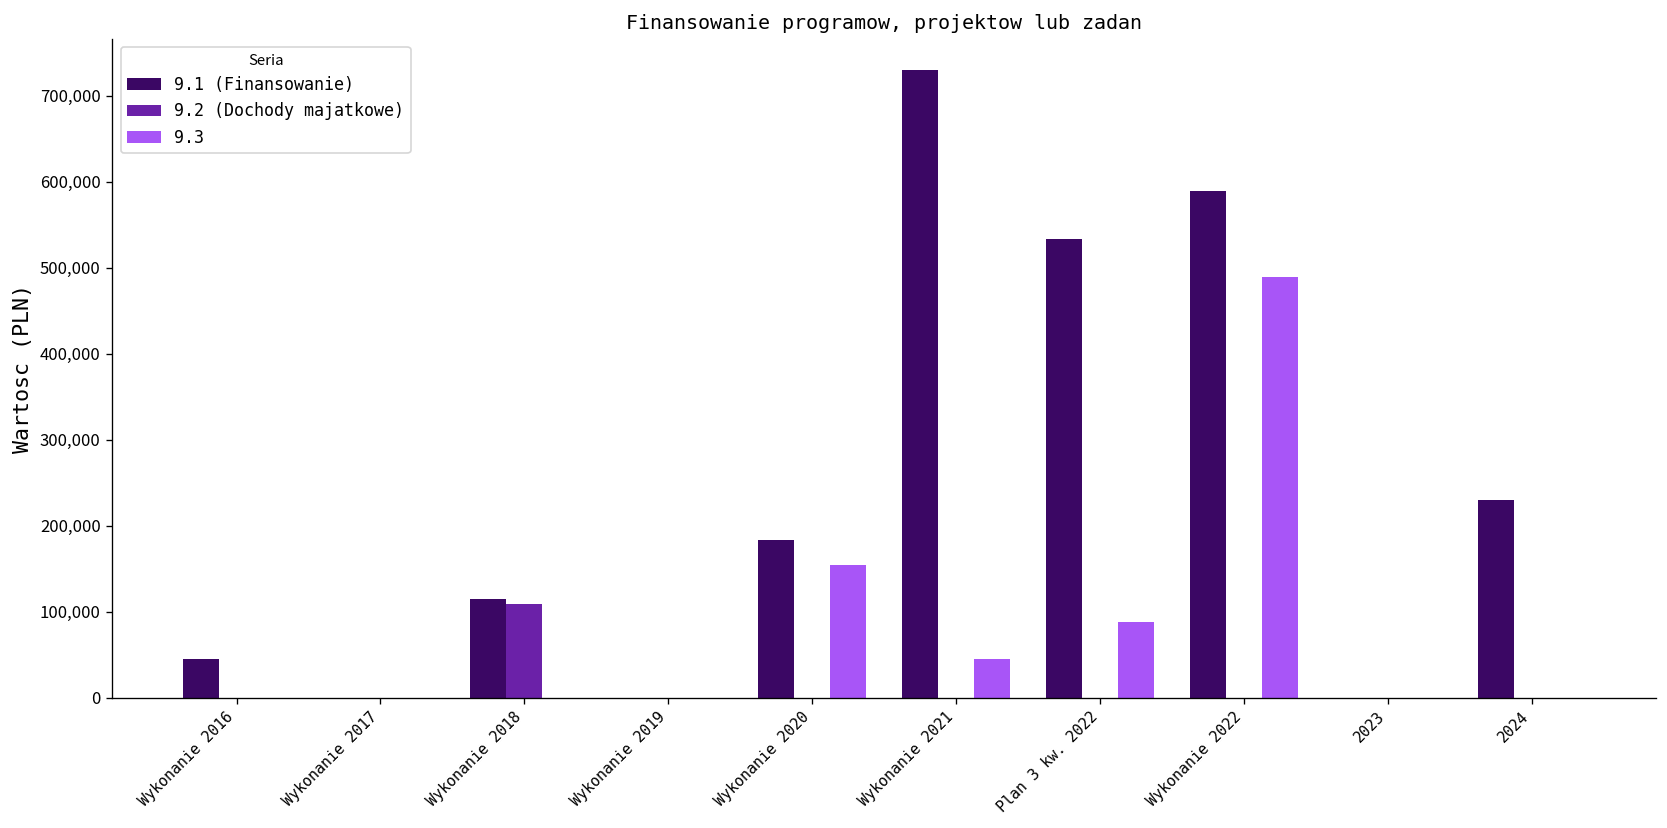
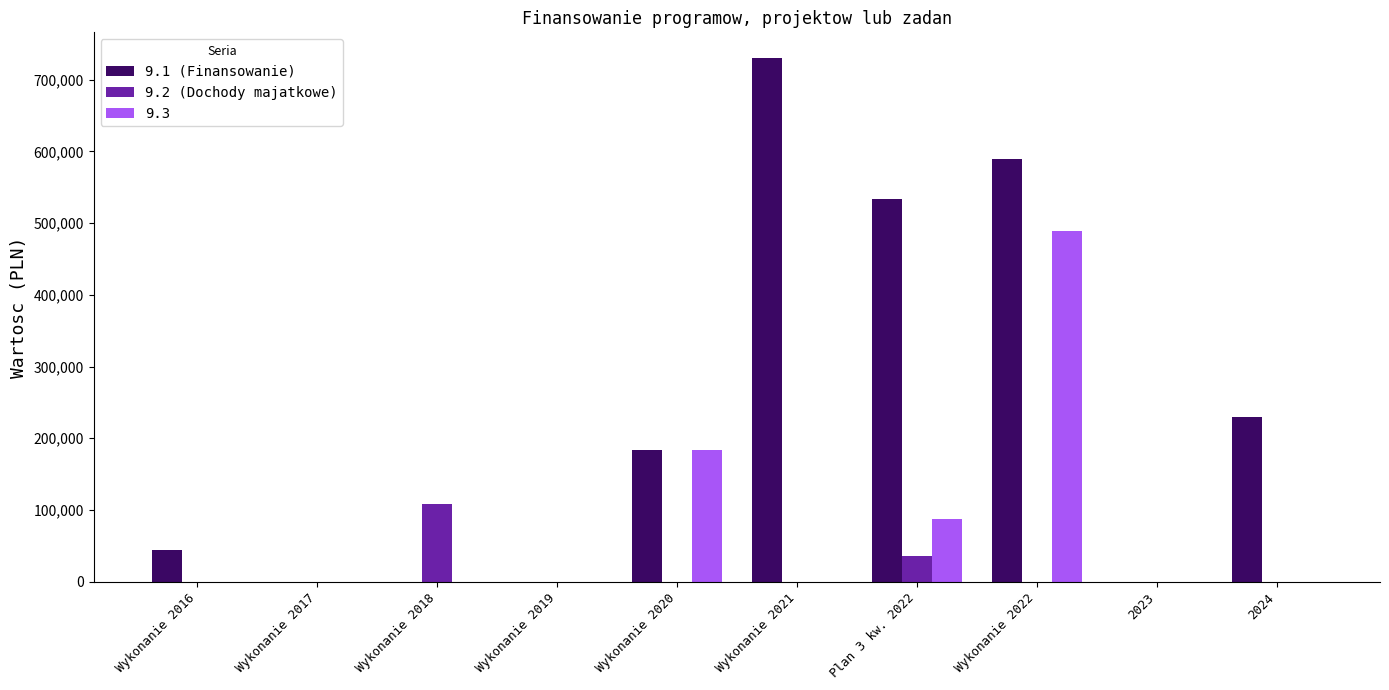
9.1 (Finansowanie), Wykonanie 2018: 110,000 -> 0
9.3, Wykonanie 2020: 150,000 -> 180,000
9.3, Wykonanie 2021: 40,000 -> 0
9.2 (Dochody majatkowe), Plan 3 kw. 2022: 0 -> 40,000
